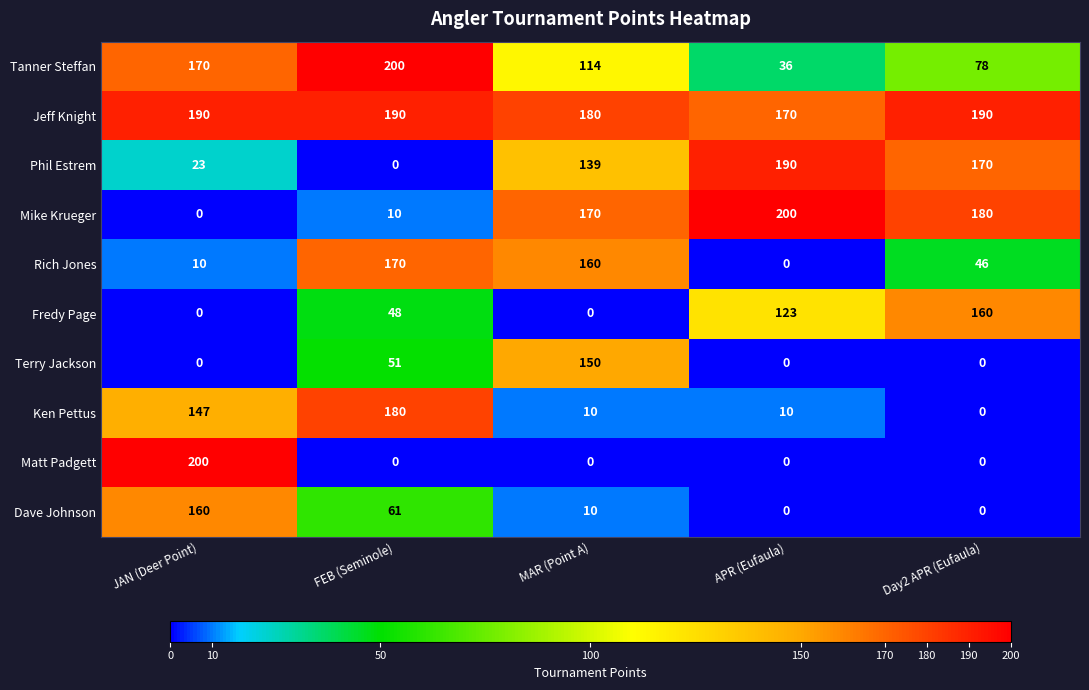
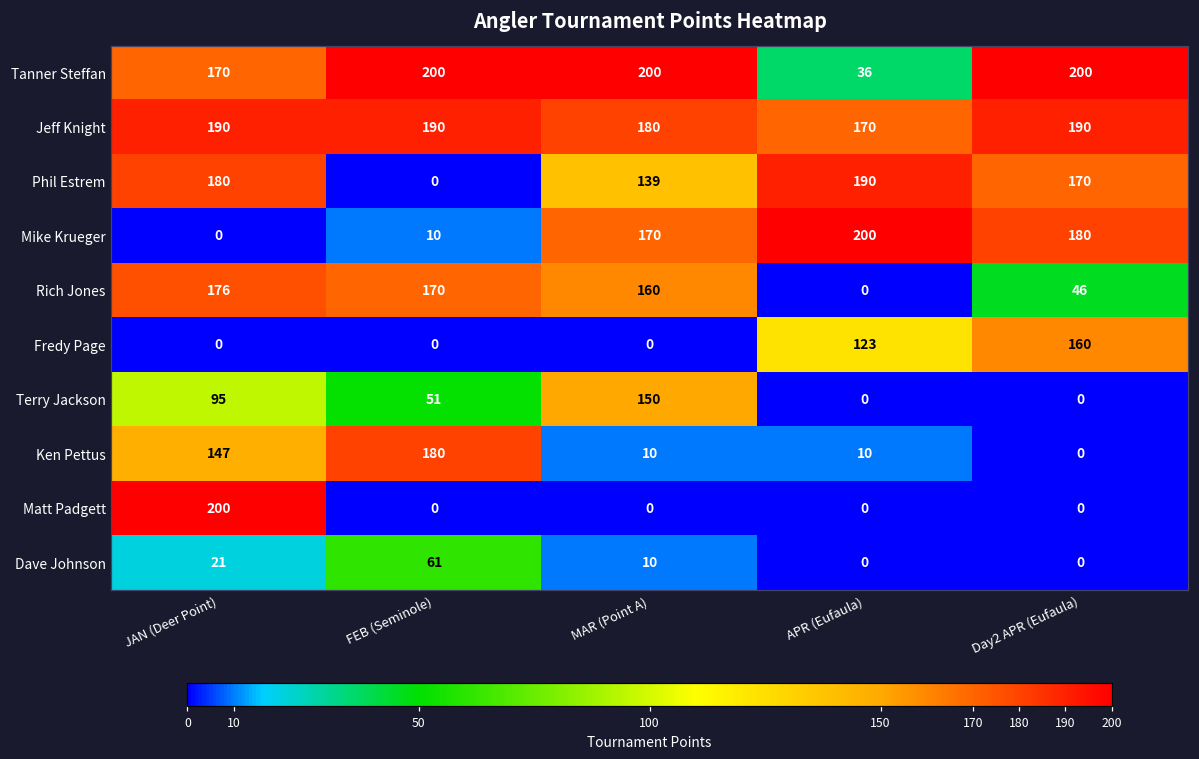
Tanner Steffan, MAR (Point A): 114 -> 200
Tanner Steffan, Day2 APR (Eufaula): 78 -> 200
Phil Estrem, JAN (Deer Point): 23 -> 180
Rich Jones, JAN (Deer Point): 10 -> 176
Fredy Page, FEB (Seminole): 48 -> 0
Terry Jackson, JAN (Deer Point): 0 -> 95
Dave Johnson, JAN (Deer Point): 160 -> 21
